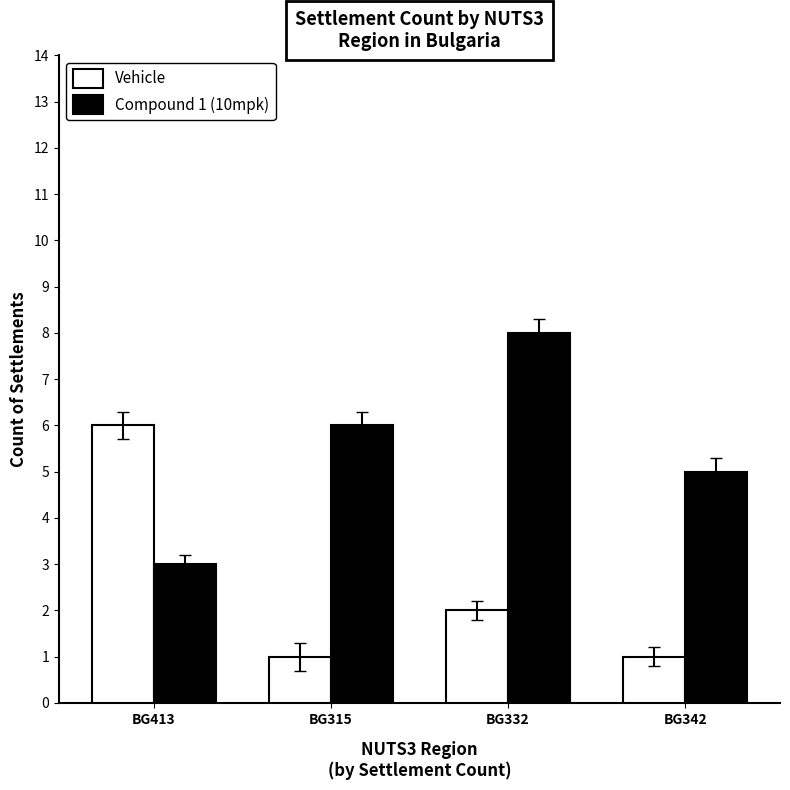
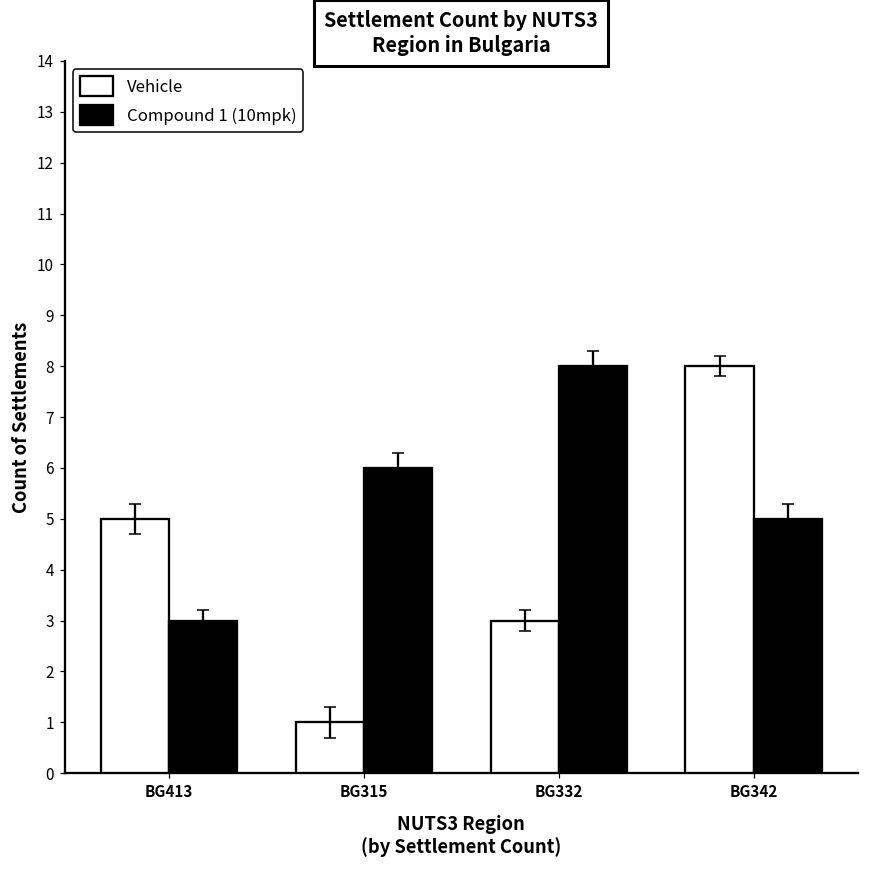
Vehicle, BG413: 6 -> 5
Vehicle, BG332: 2 -> 3
Vehicle, BG342: 1 -> 8
